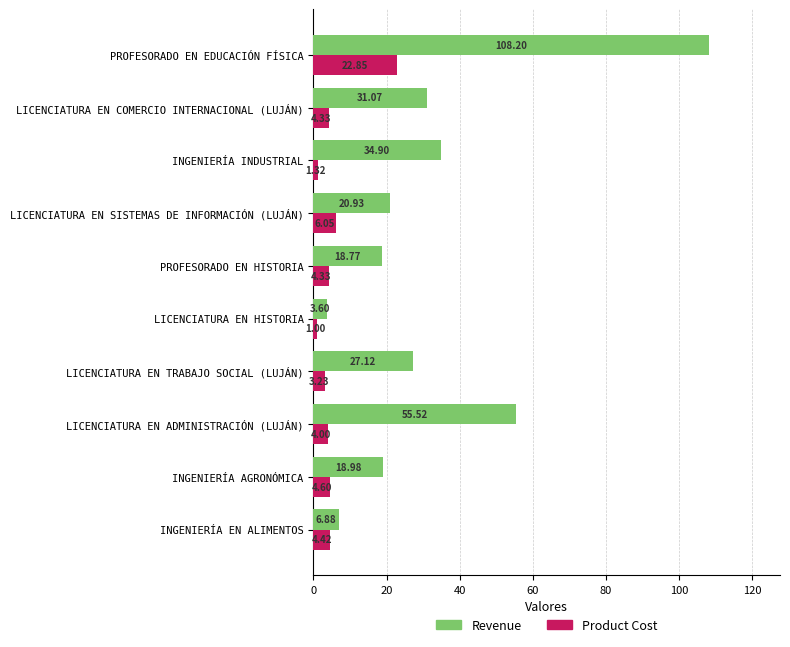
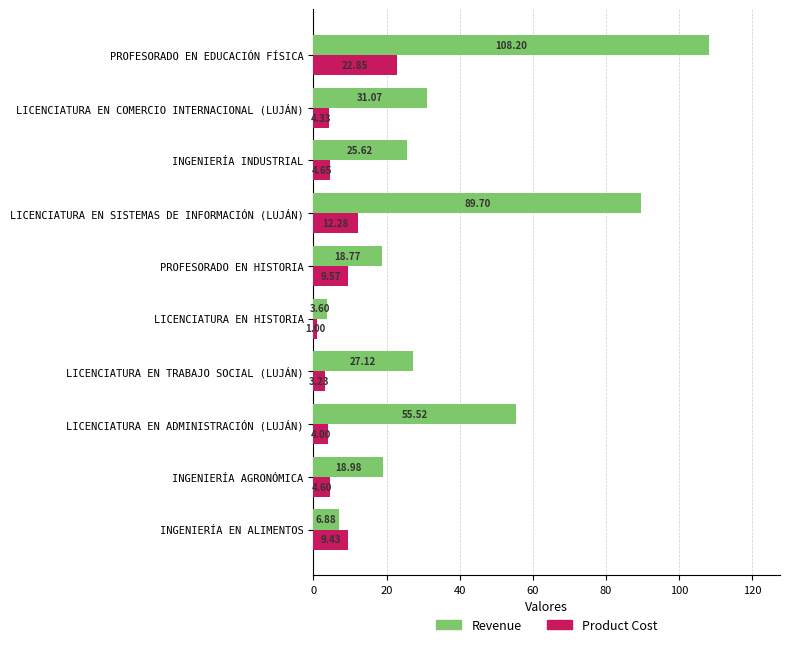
Revenue, INGENIERÍA INDUSTRIAL: 34.90 -> 25.62
Product Cost, INGENIERÍA INDUSTRIAL: 1.32 -> 4.65
Revenue, LICENCIATURA EN SISTEMAS DE INFORMACIÓN (LUJÁN): 20.93 -> 89.70
Product Cost, LICENCIATURA EN SISTEMAS DE INFORMACIÓN (LUJÁN): 6.05 -> 12.28
Product Cost, PROFESORADO EN HISTORIA: 4.33 -> 9.57
Product Cost, INGENIERÍA EN ALIMENTOS: 4.42 -> 9.43
